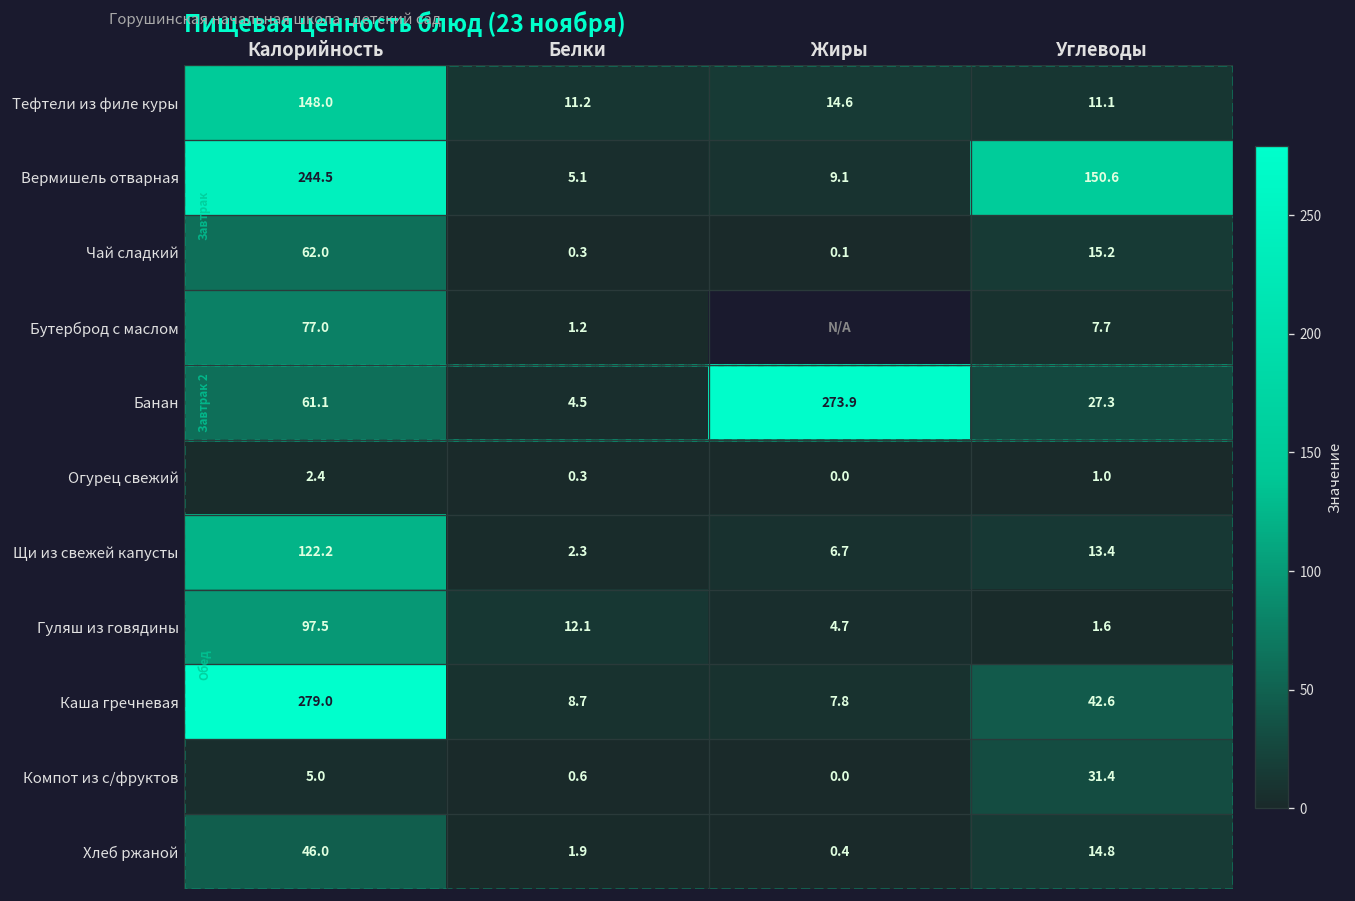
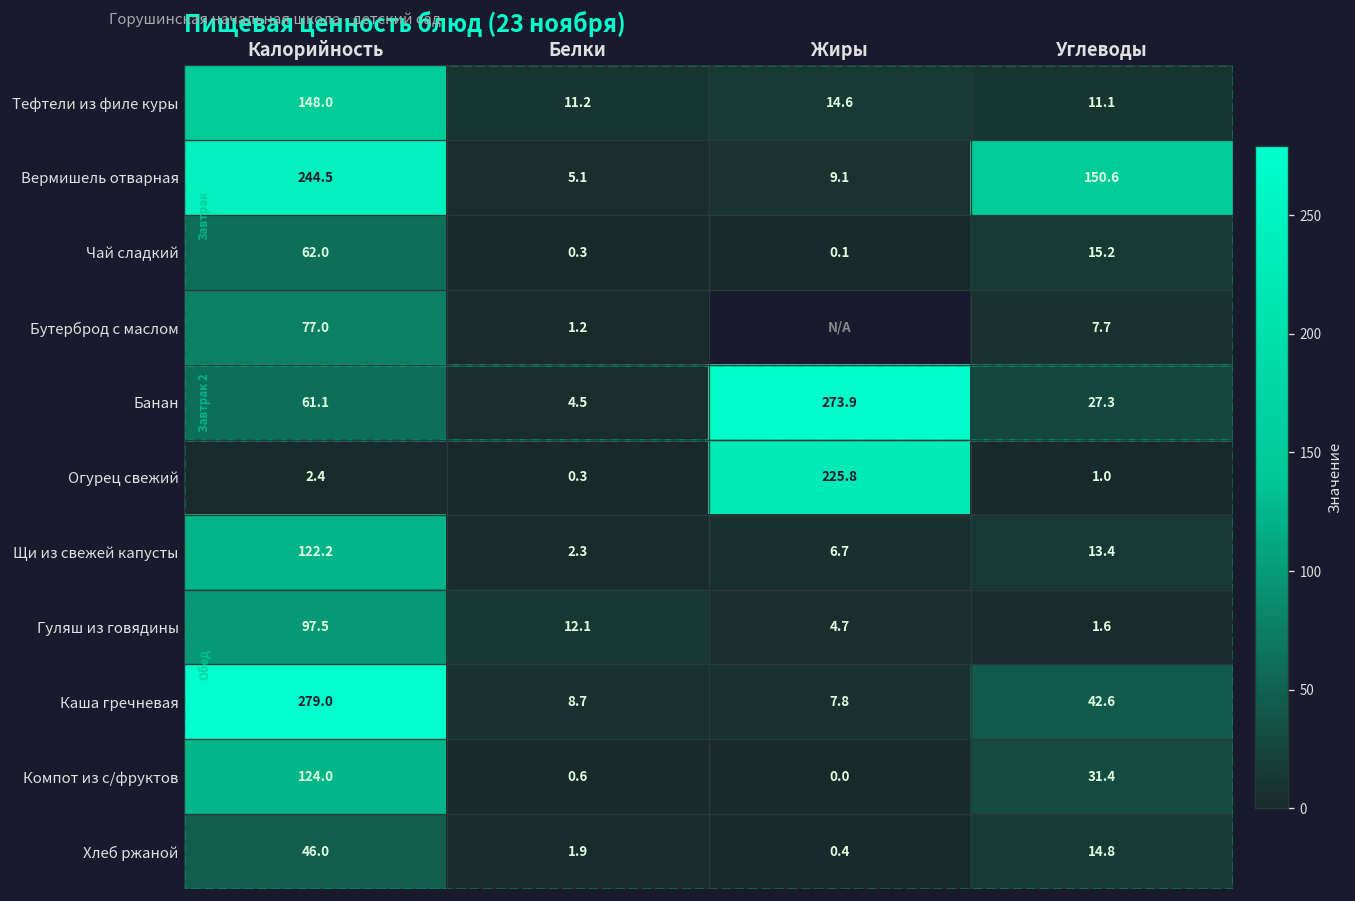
Огурец свежий, Жиры: 0.0 -> 225.8
Компот из с/фруктов, Калорийность: 5.0 -> 124.0
